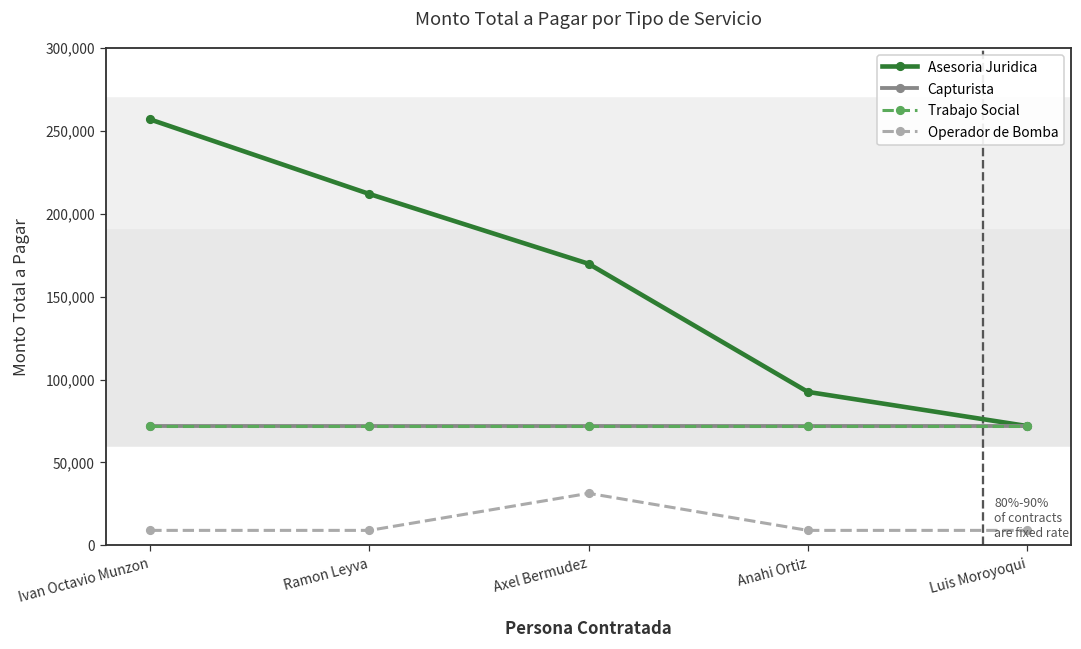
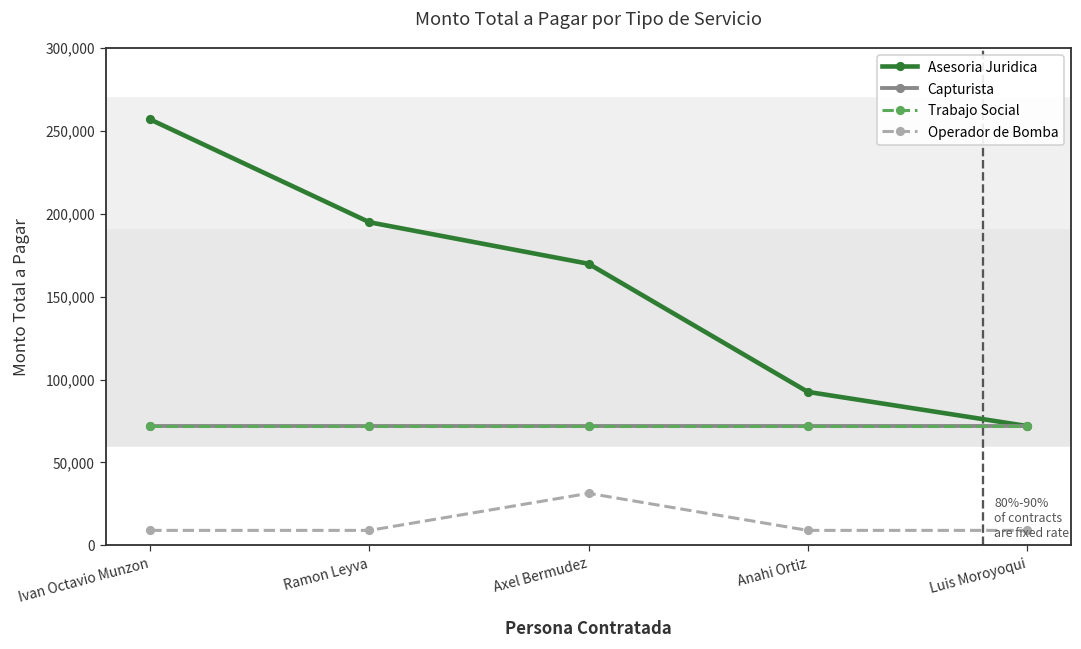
Asesoria Juridica, Ramon Leyva: 212,000 -> 195,000
